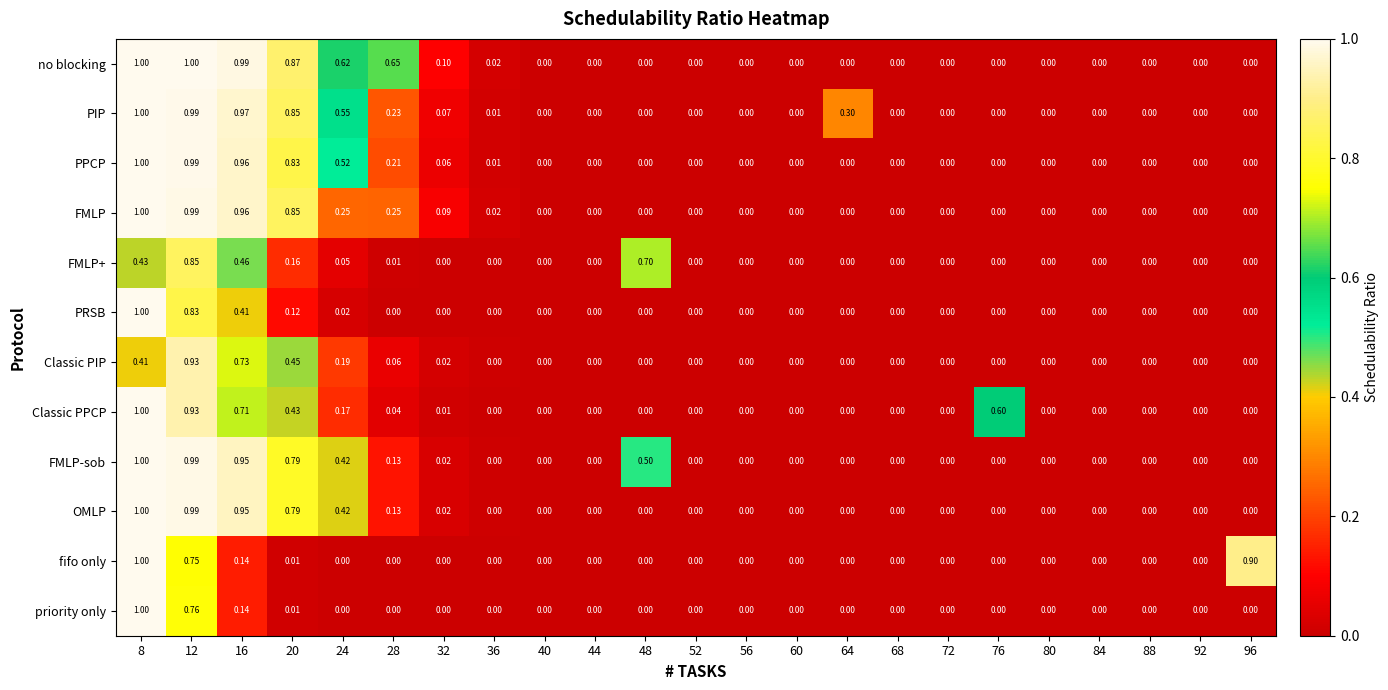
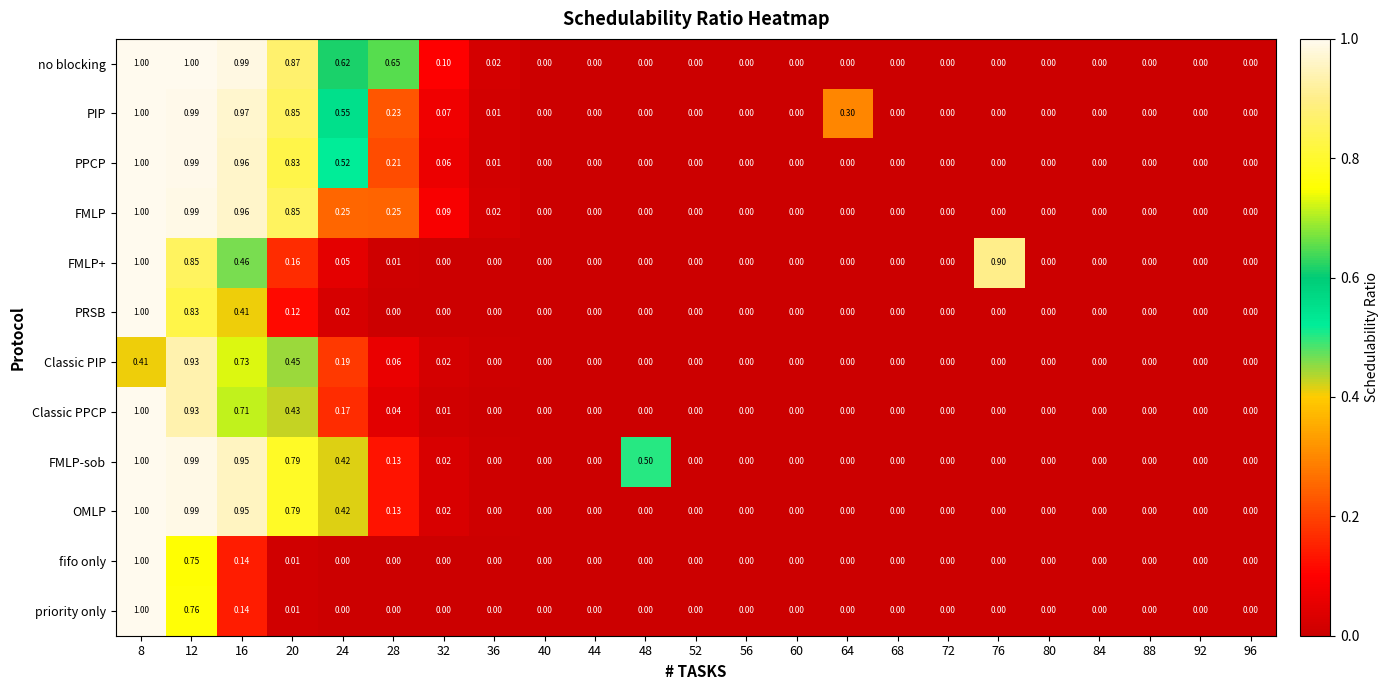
FMLP+, 8: 0.43 -> 1.00
FMLP+, 48: 0.70 -> 0.00
FMLP+, 76: 0.00 -> 0.90
Classic PPCP, 76: 0.60 -> 0.00
fifo only, 96: 0.90 -> 0.00
